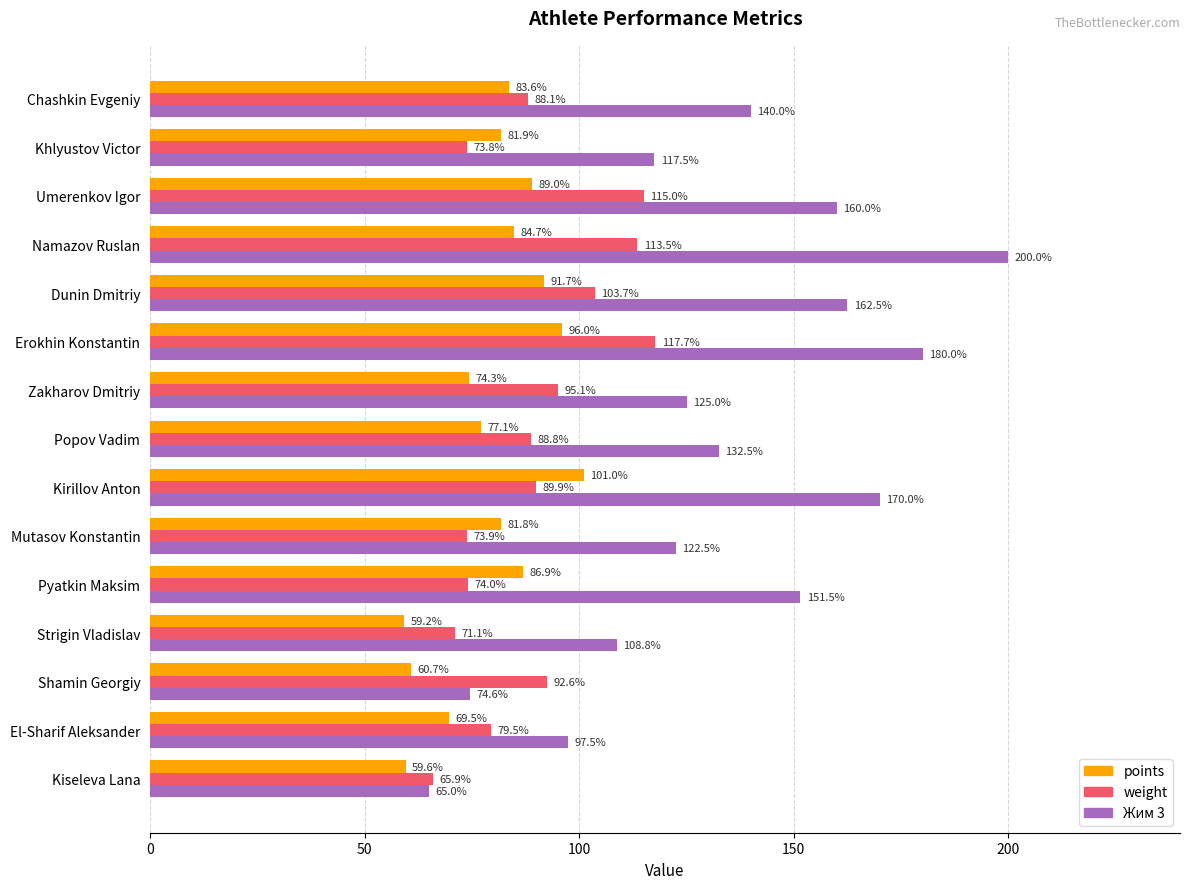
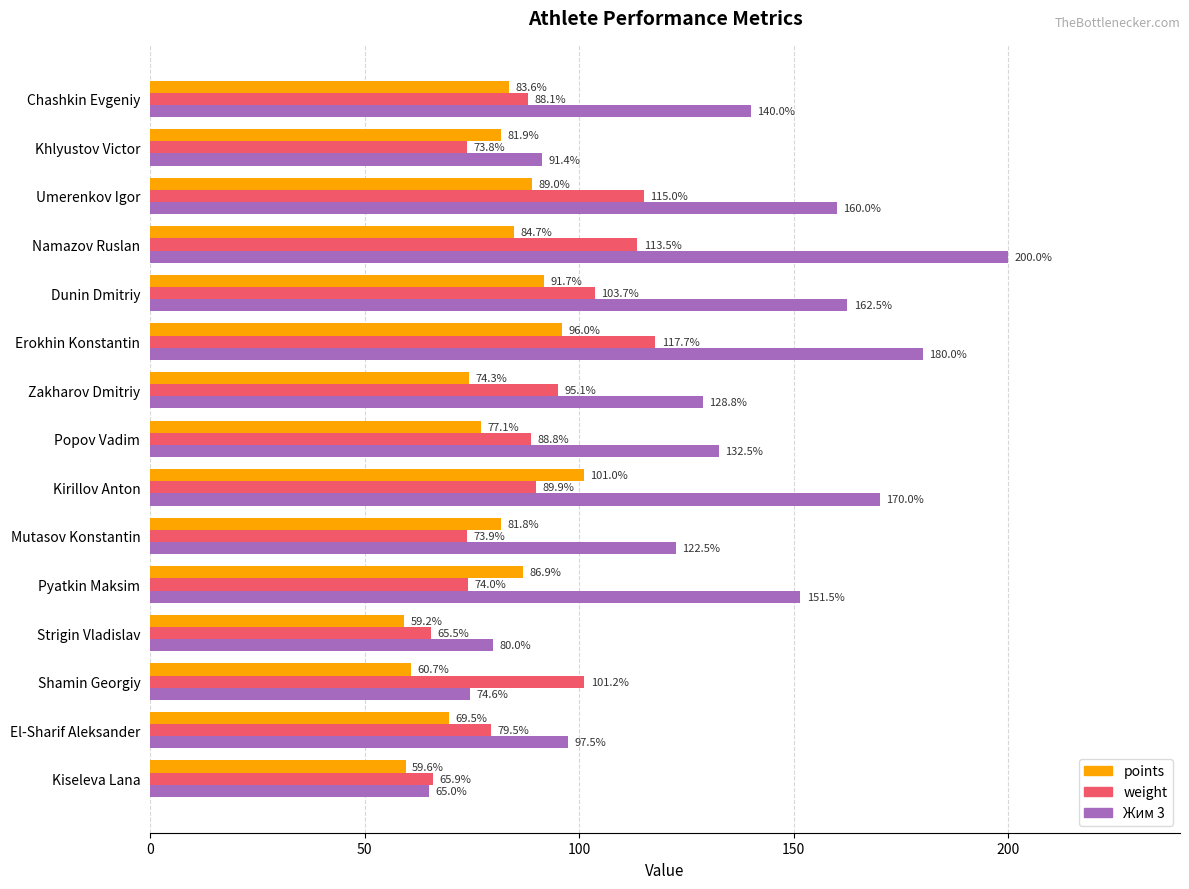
Жим 3, Khlyustov Victor: 117.5% -> 91.4%
Жим 3, Zakharov Dmitriy: 125.0% -> 128.8%
weight, Strigin Vladislav: 71.1% -> 65.5%
Жим 3, Strigin Vladislav: 108.8% -> 80.0%
weight, Shamin Georgiy: 92.6% -> 101.2%
